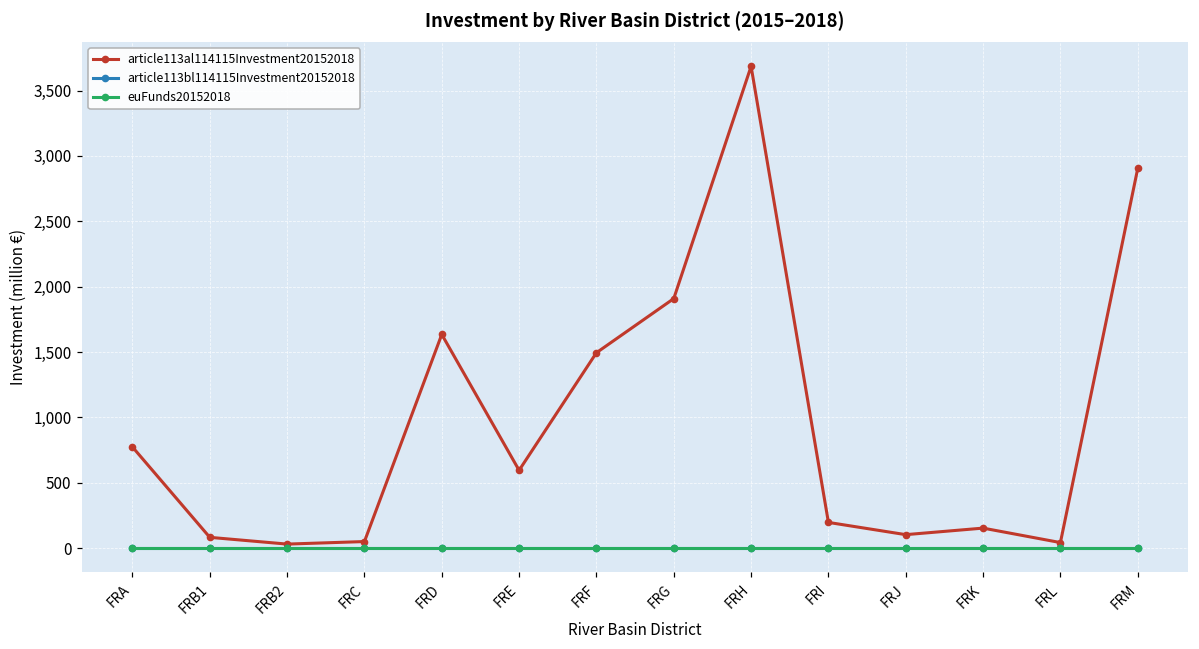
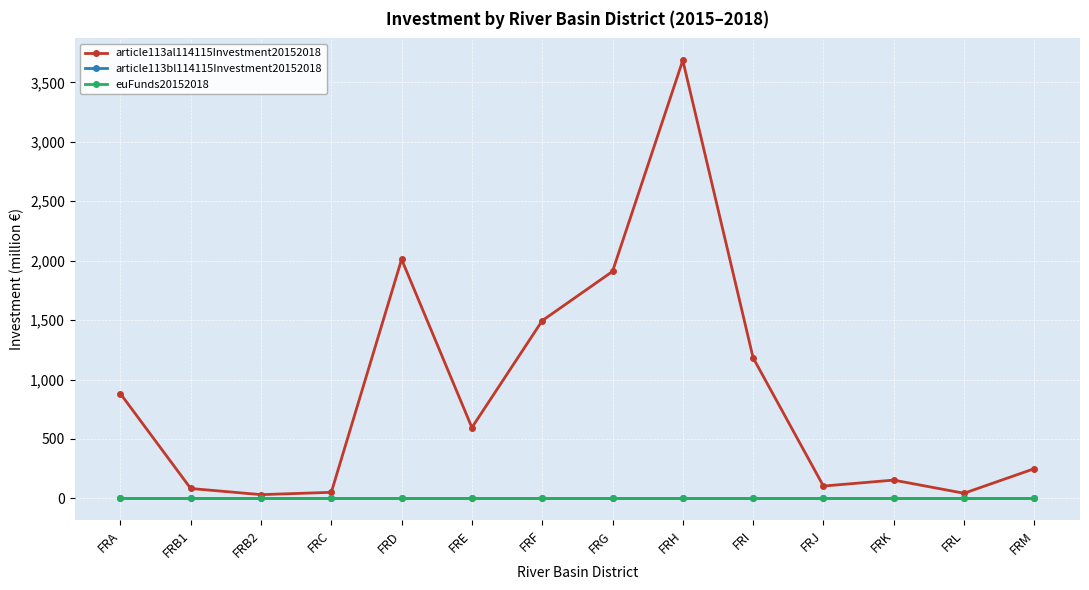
article113al114115Investment20152018, FRA: 770 -> 880
article113al114115Investment20152018, FRD: 1,640 -> 2,010
article113al114115Investment20152018, FRI: 200 -> 1,180
article113al114115Investment20152018, FRM: 2,900 -> 250
